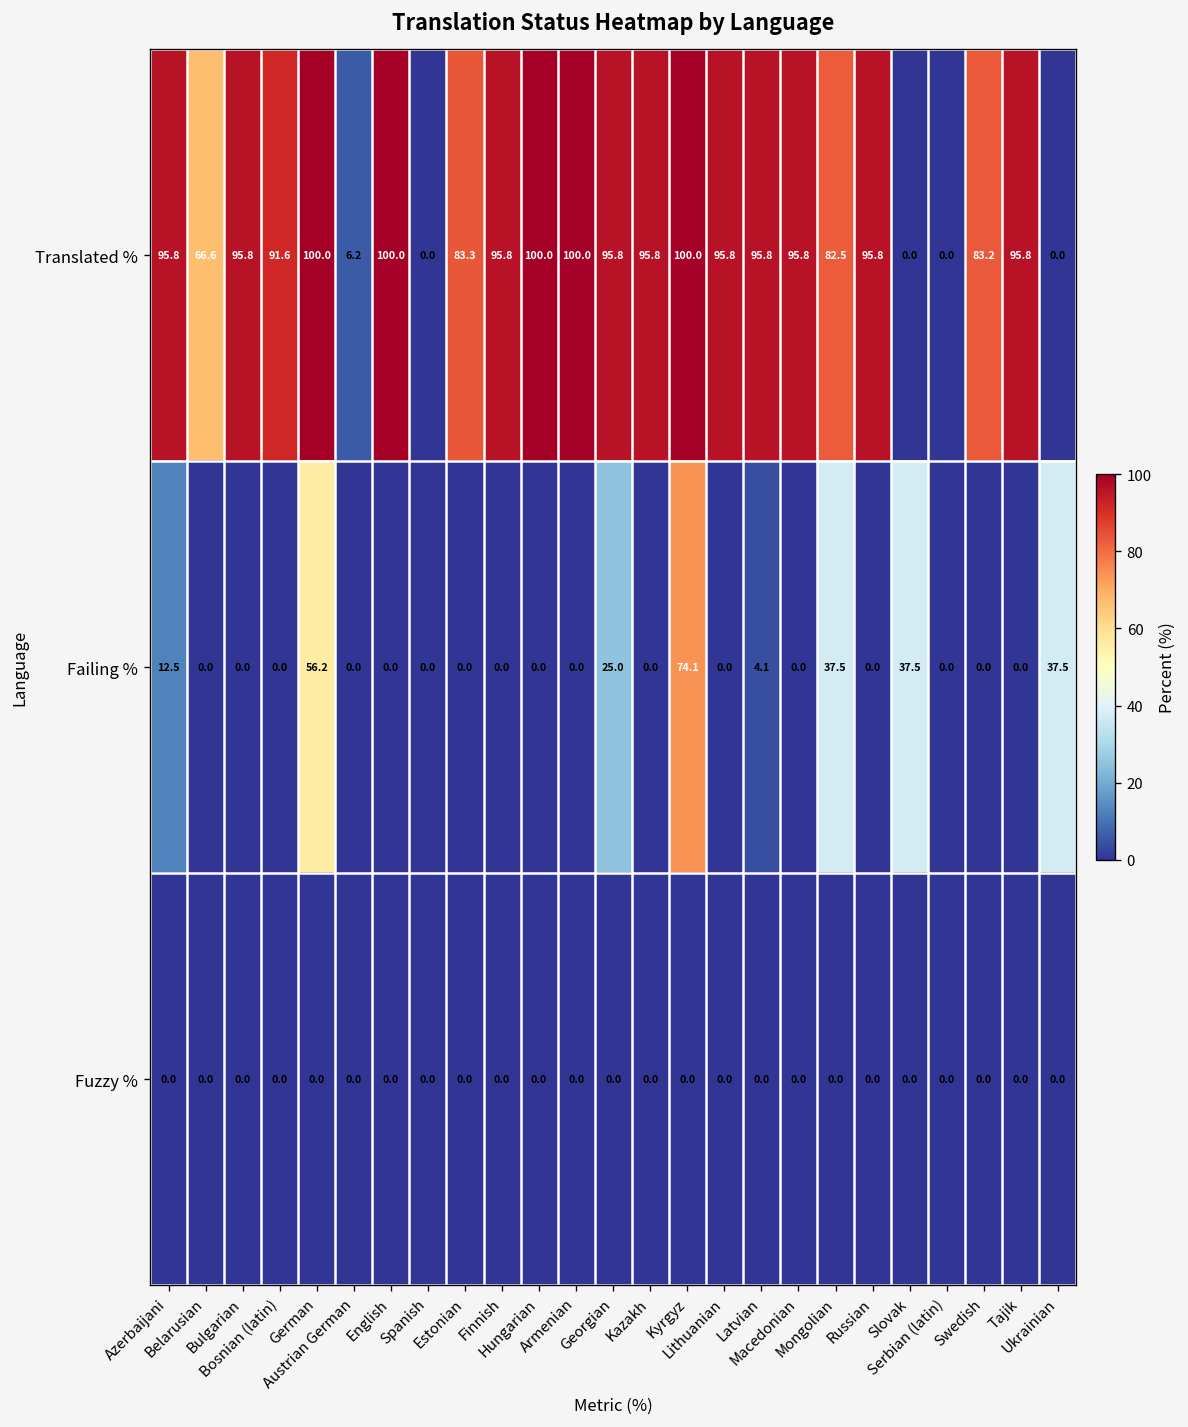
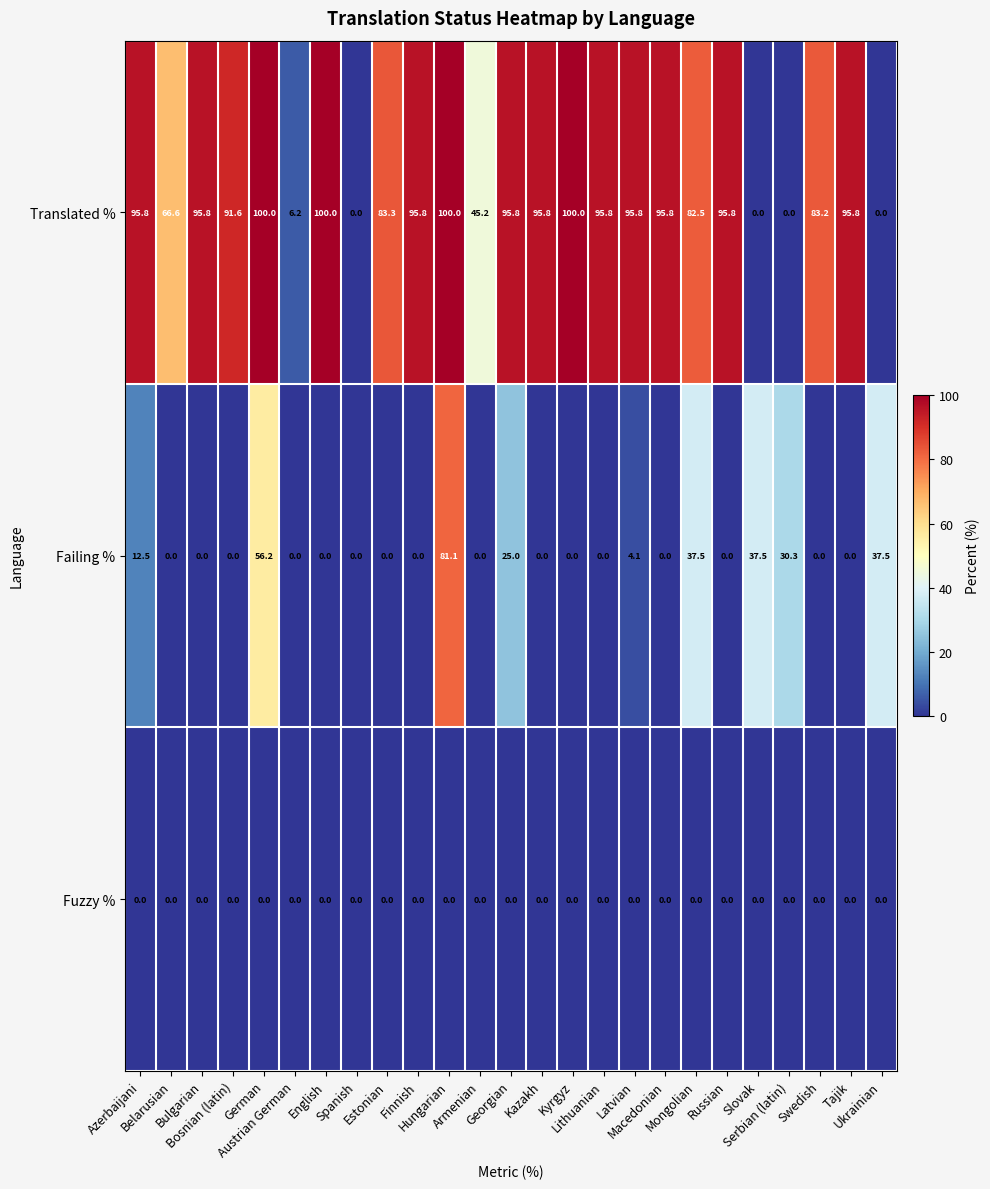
Translated %, Armenian: 100.0 -> 45.2
Failing %, Hungarian: 0.0 -> 81.1
Failing %, Kyrgyz: 74.1 -> 0.0
Failing %, Serbian (latin): 0.0 -> 30.3
